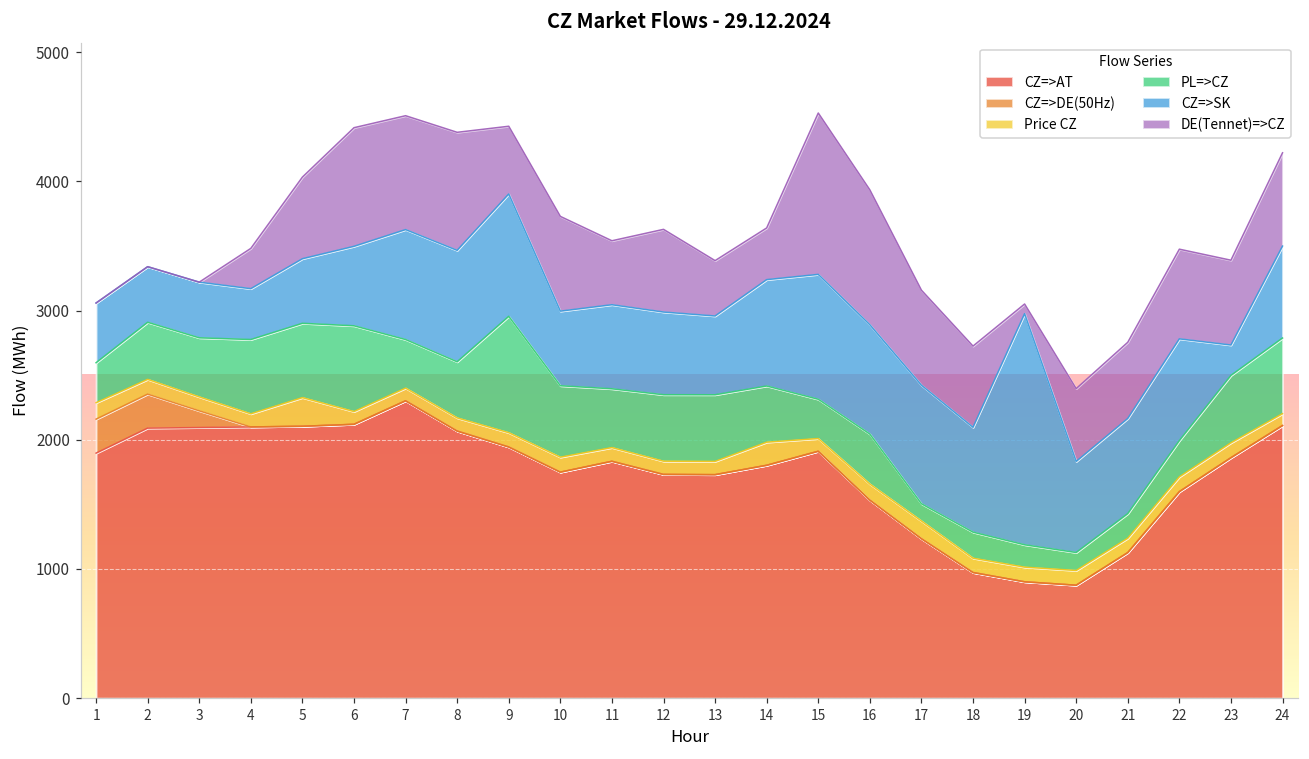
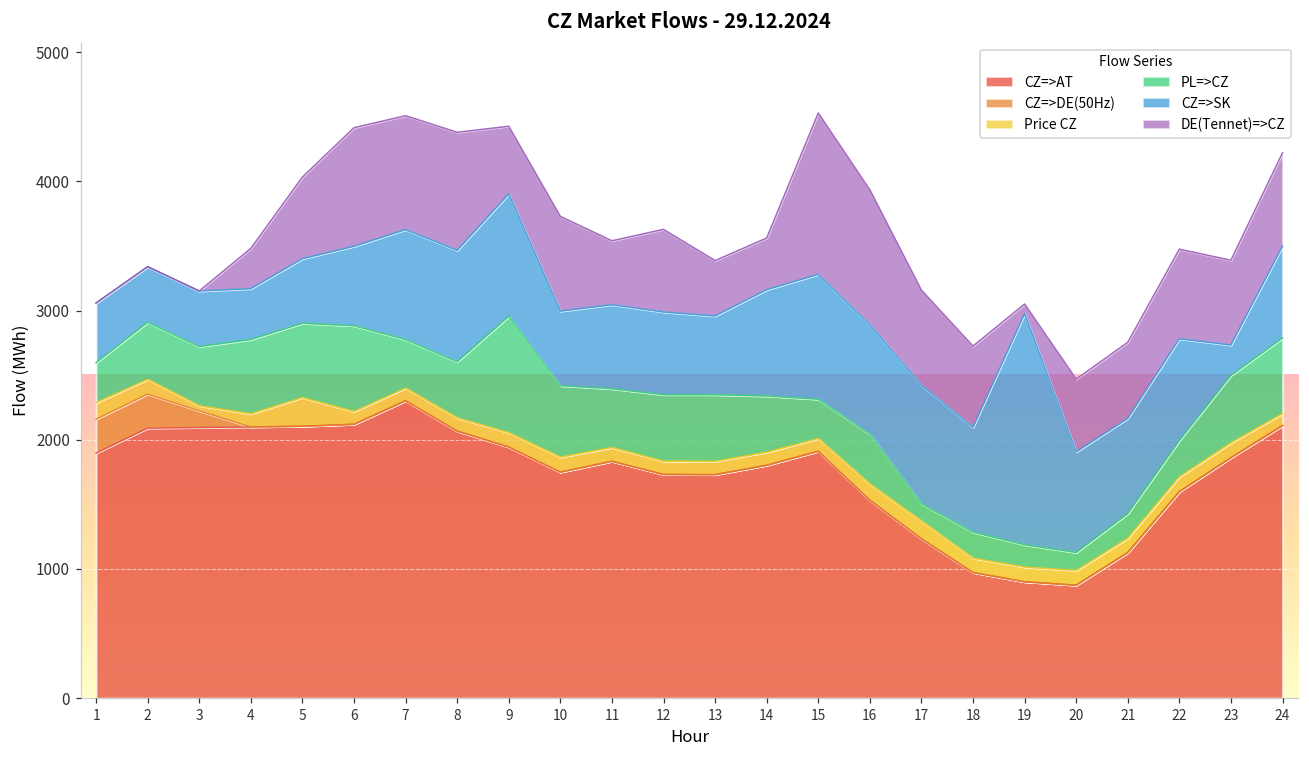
Price CZ, 3: 110 -> 40
Price CZ, 14: 180 -> 100
CZ=>SK, 20: 700 -> 780
